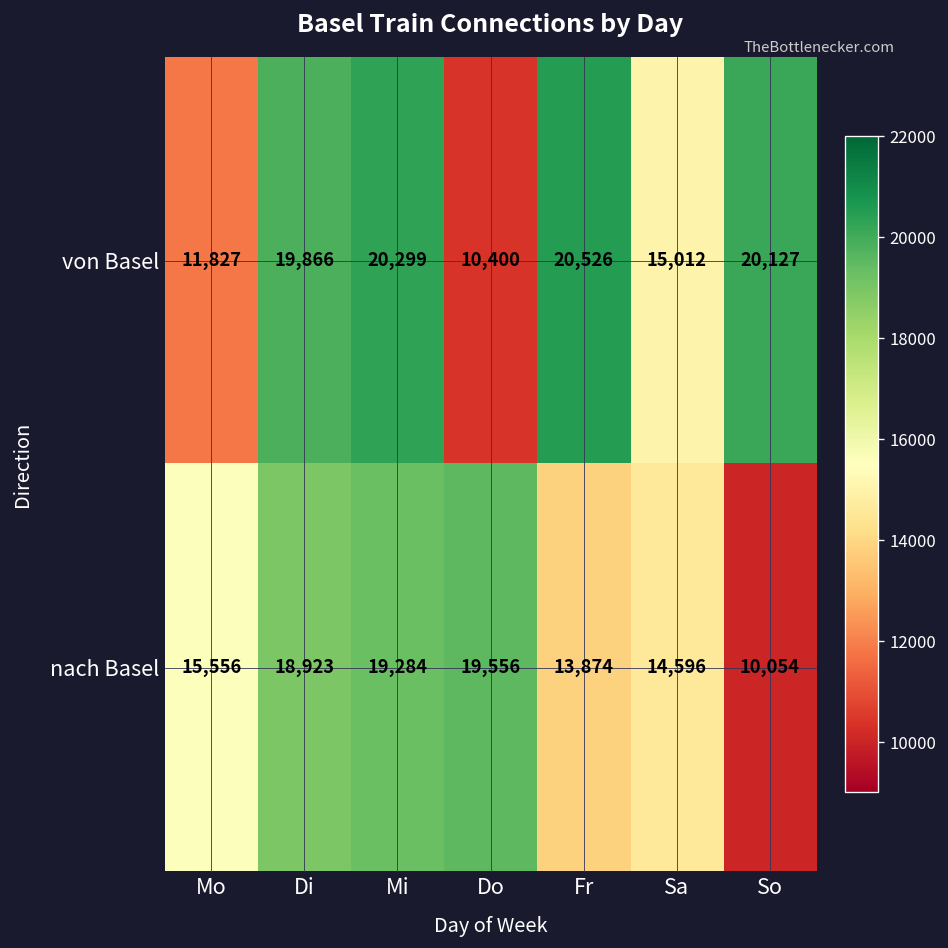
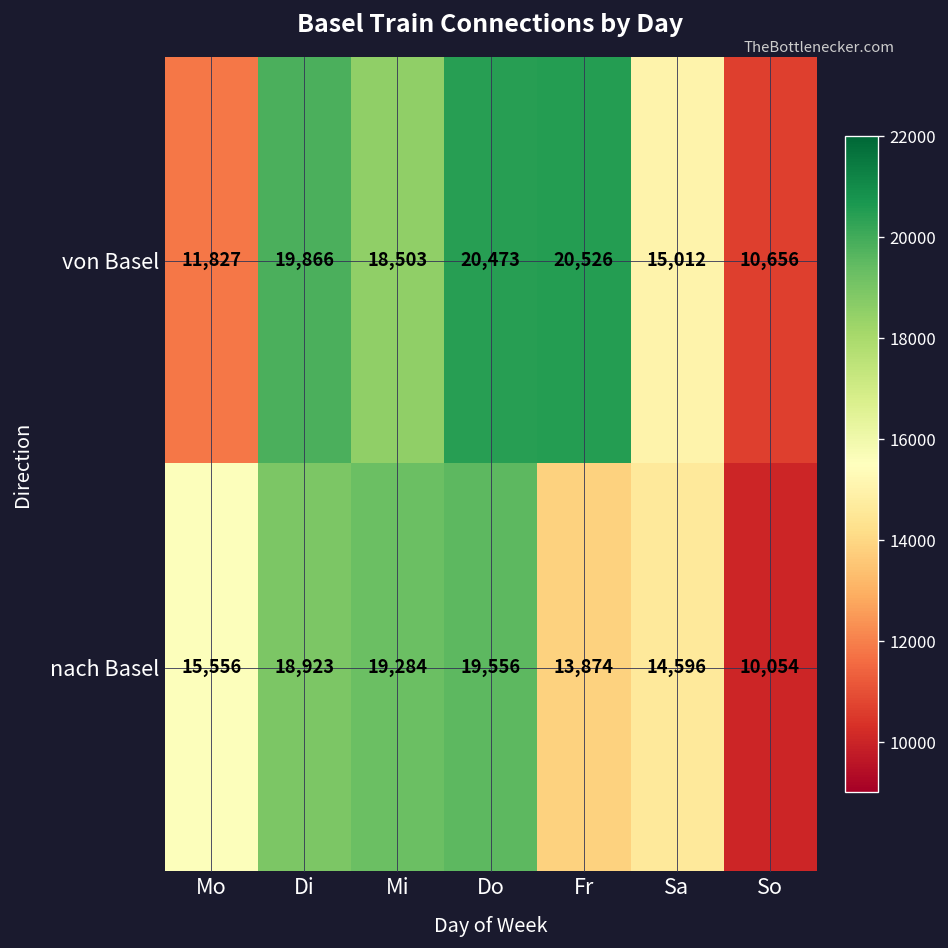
von Basel, Mi: 20,299 -> 18,503
von Basel, Do: 10,400 -> 20,473
von Basel, So: 20,127 -> 10,656
